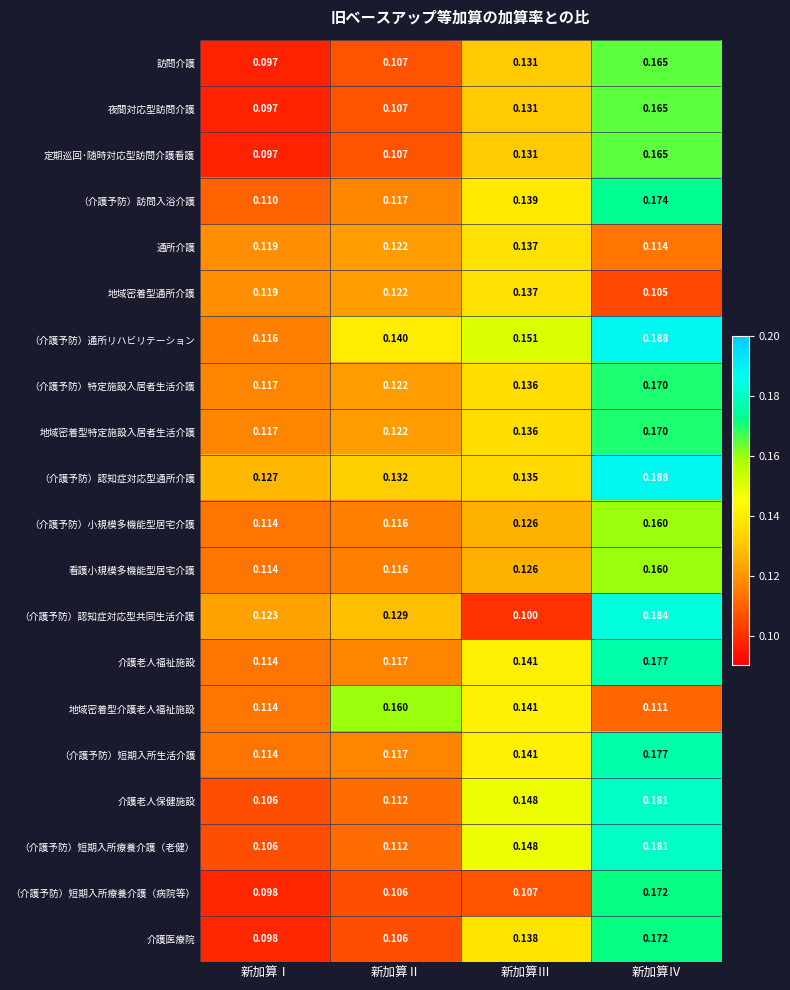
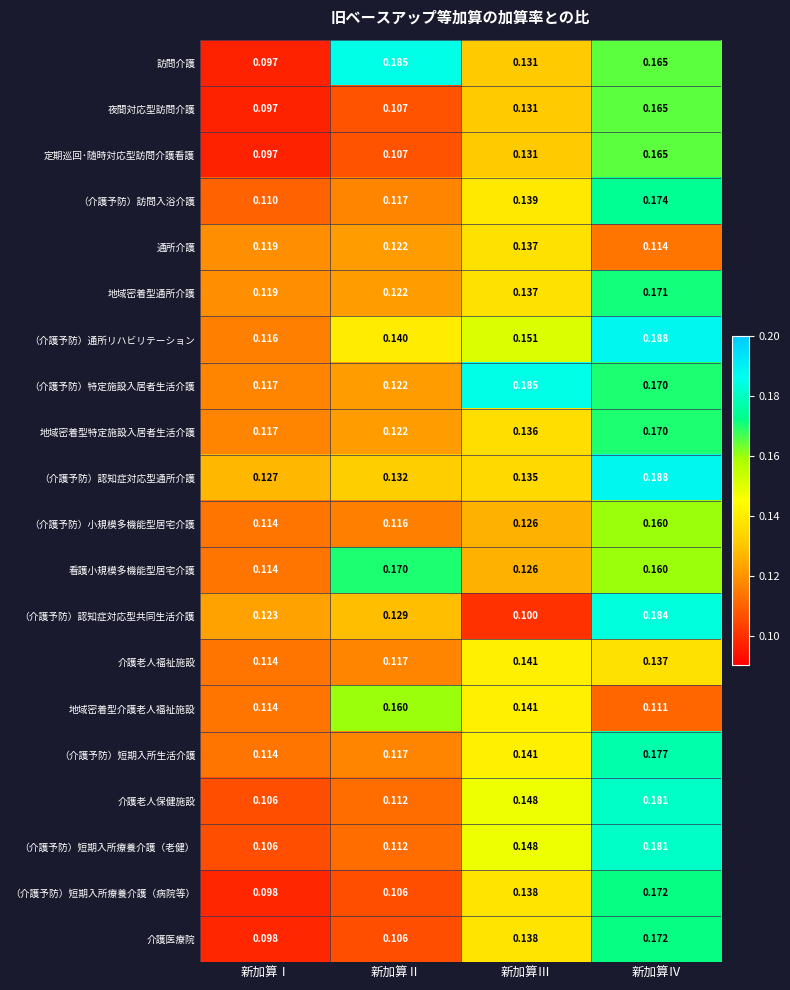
訪問介護, 新加算Ⅱ: 0.107 -> 0.185
地域密着型通所介護, 新加算Ⅳ: 0.105 -> 0.171
（介護予防）特定施設入居者生活介護, 新加算Ⅲ: 0.136 -> 0.185
看護小規模多機能型居宅介護, 新加算Ⅱ: 0.116 -> 0.170
介護老人福祉施設, 新加算Ⅳ: 0.177 -> 0.137
（介護予防）短期入所療養介護（病院等）, 新加算Ⅲ: 0.107 -> 0.138
